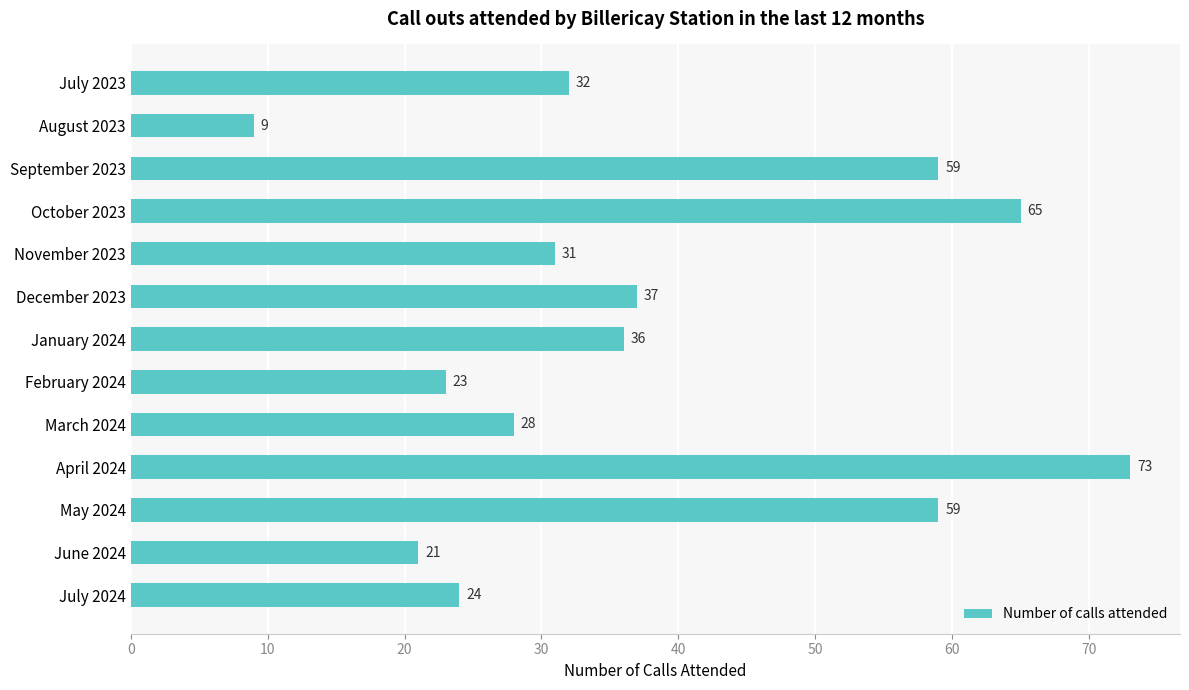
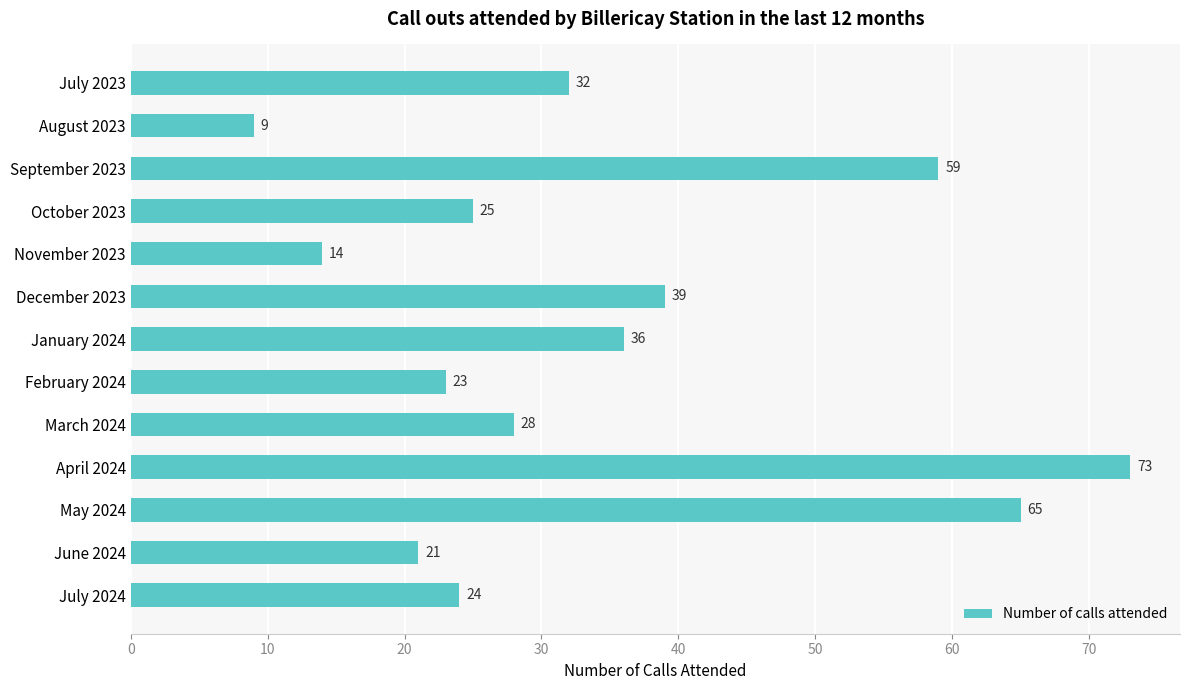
October 2023: 65 -> 25
November 2023: 31 -> 14
December 2023: 37 -> 39
May 2024: 59 -> 65
